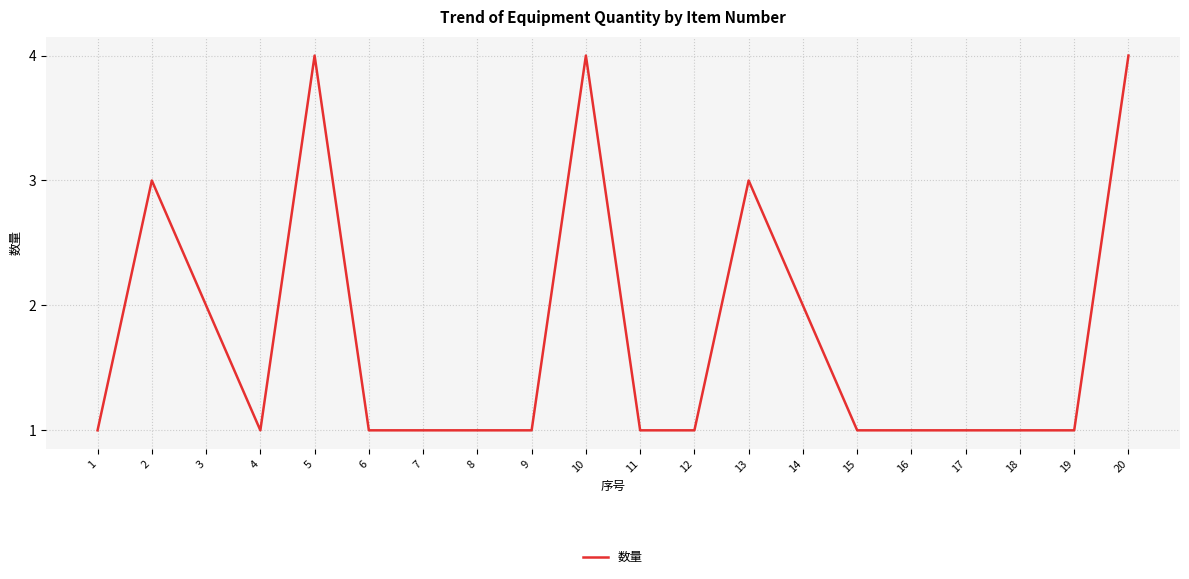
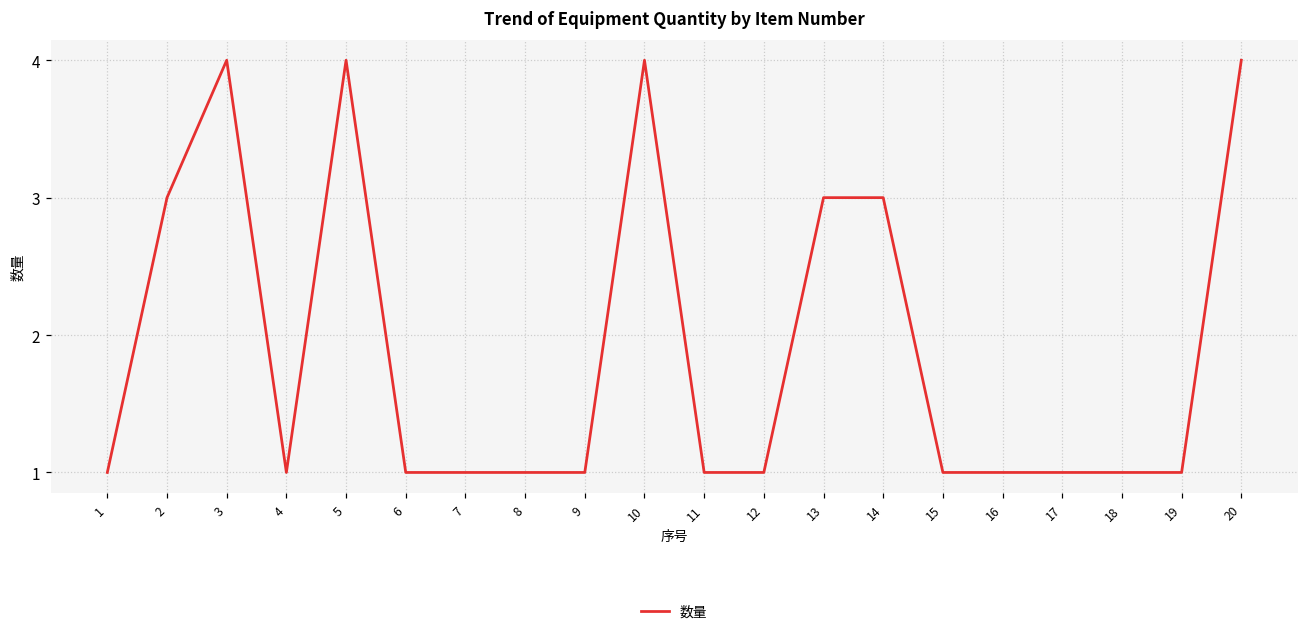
3: 2 -> 4
14: 2 -> 3
